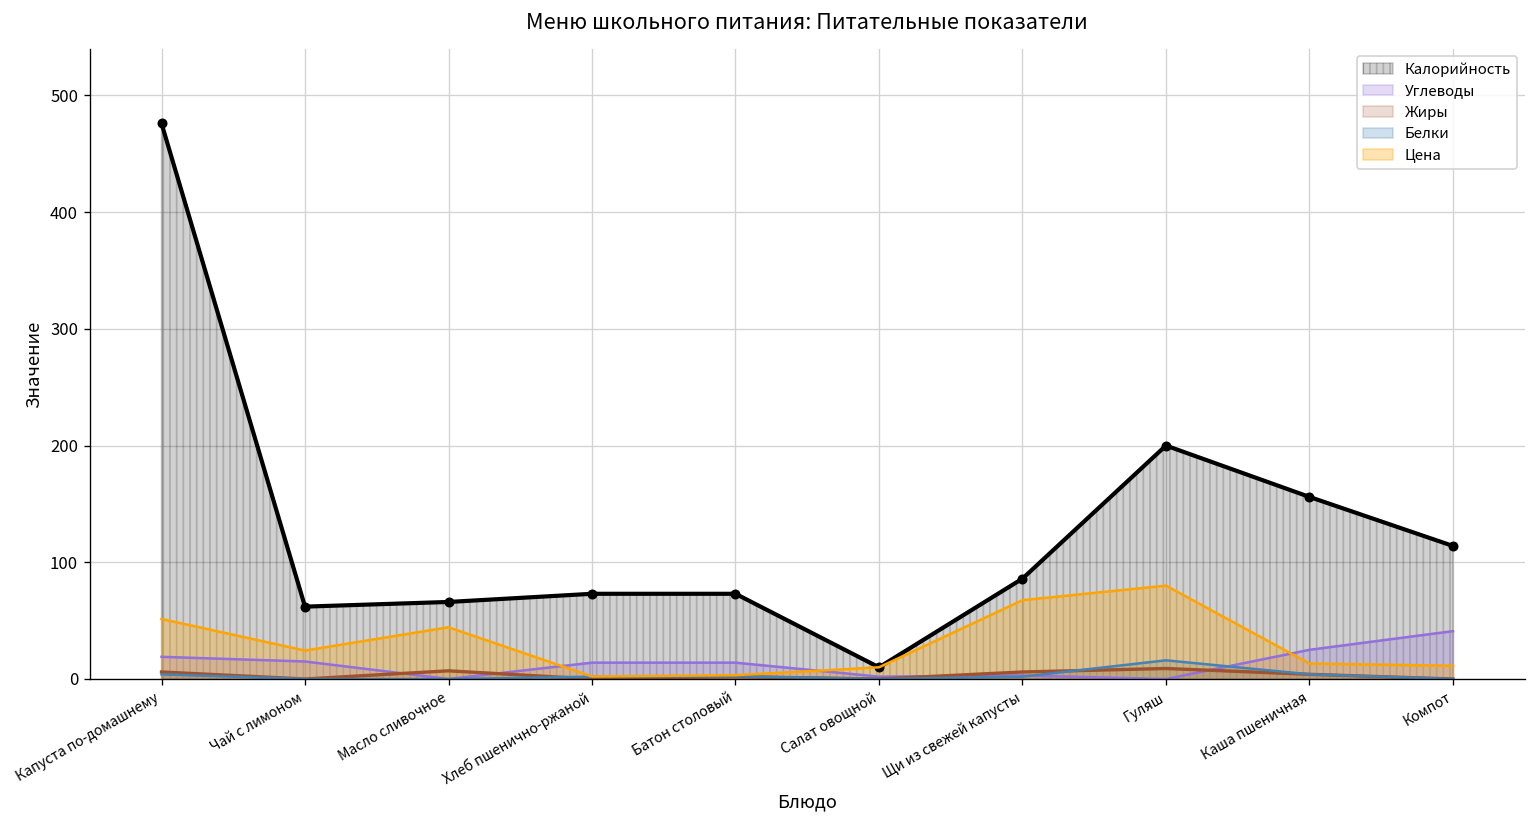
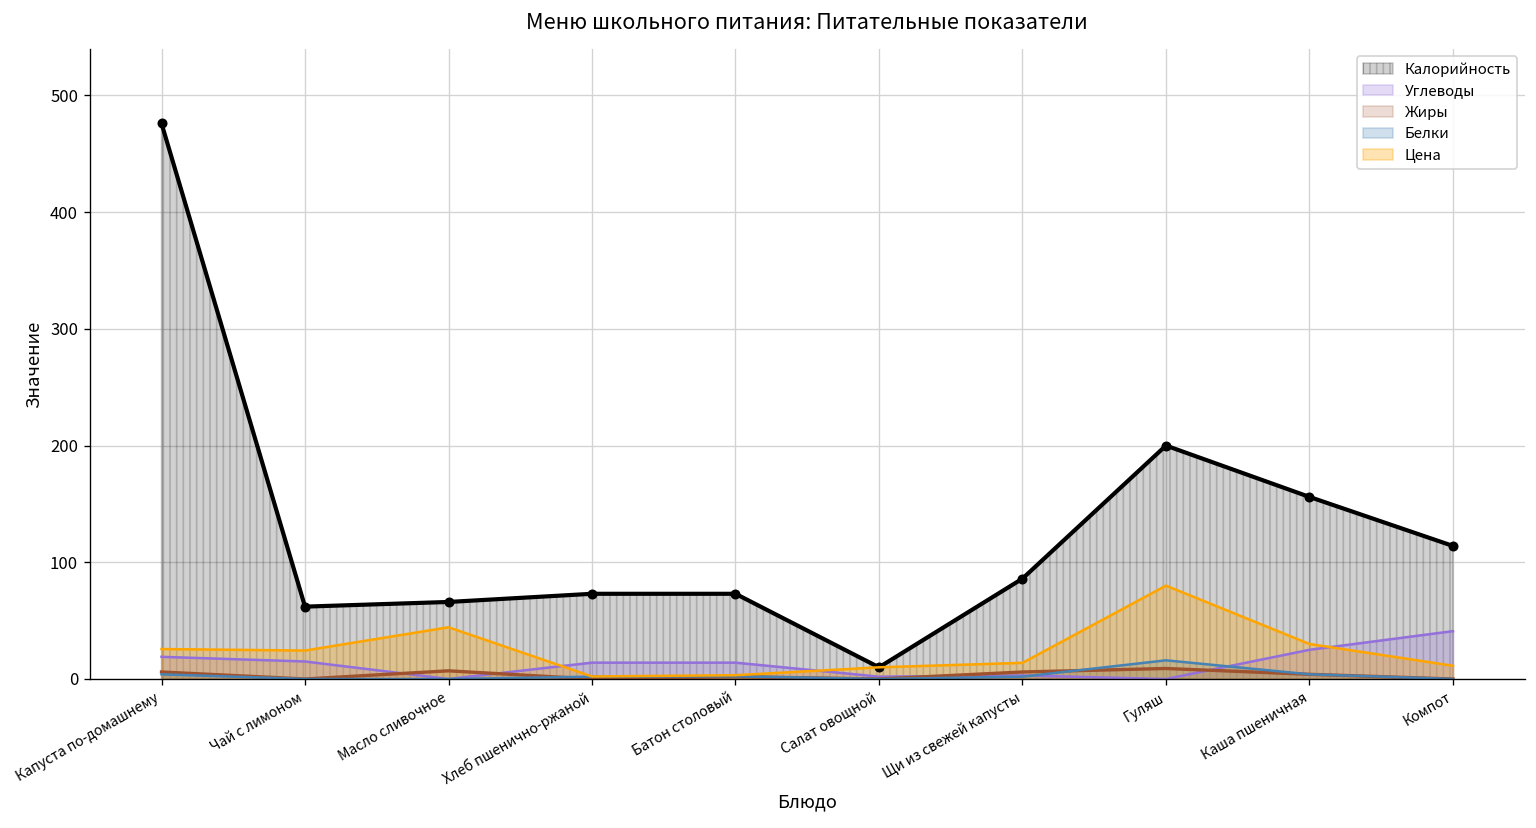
Цена, Капуста по-домашнему: 50 -> 30
Цена, Щи из свежей капусты: 70 -> 10
Цена, Каша пшеничная: 10 -> 30
